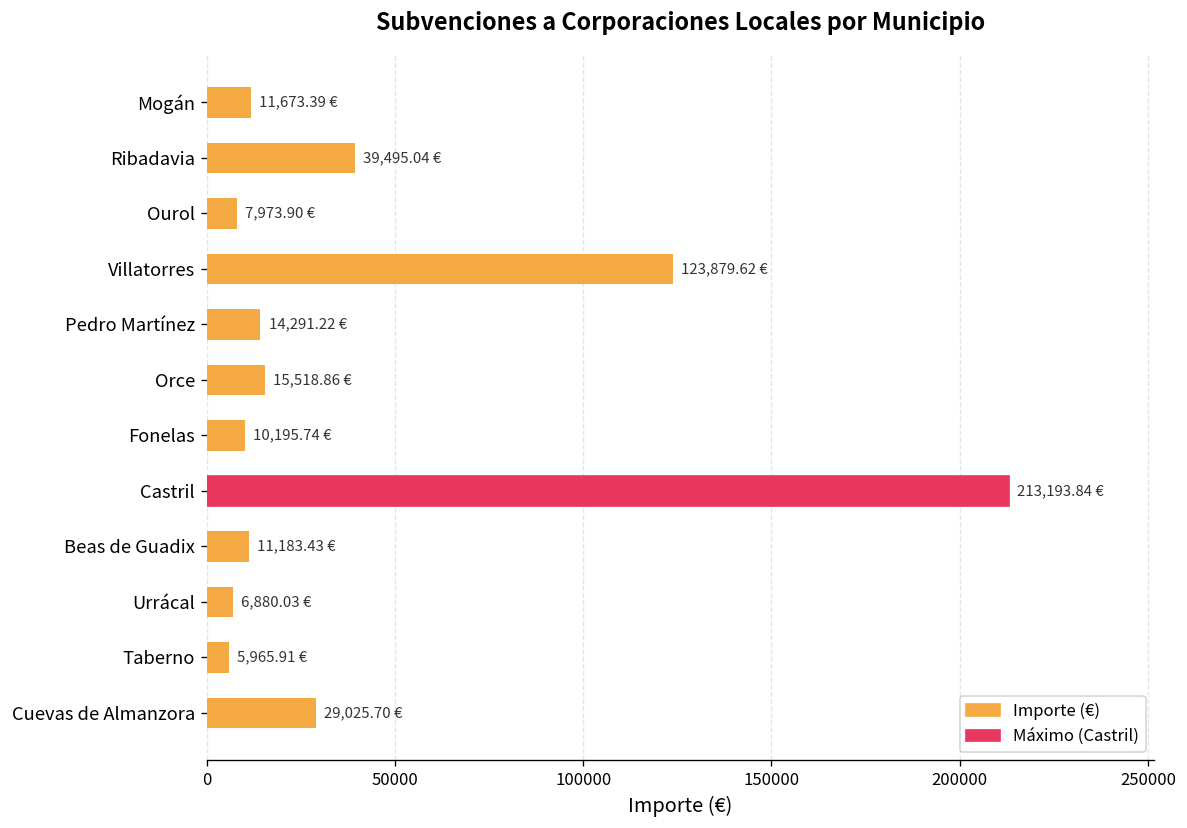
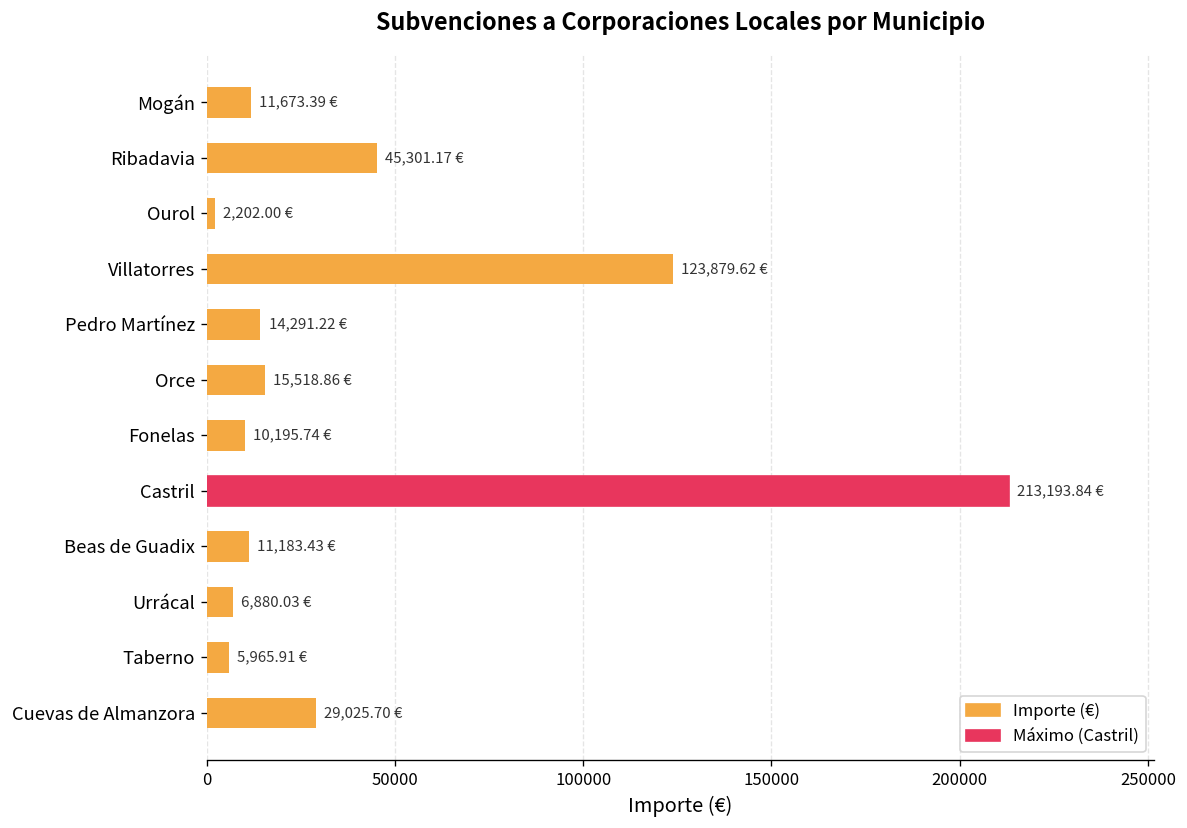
Ribadavia: 39,495.04 -> 45,301.17
Ourol: 7,973.90 -> 2,202.00
